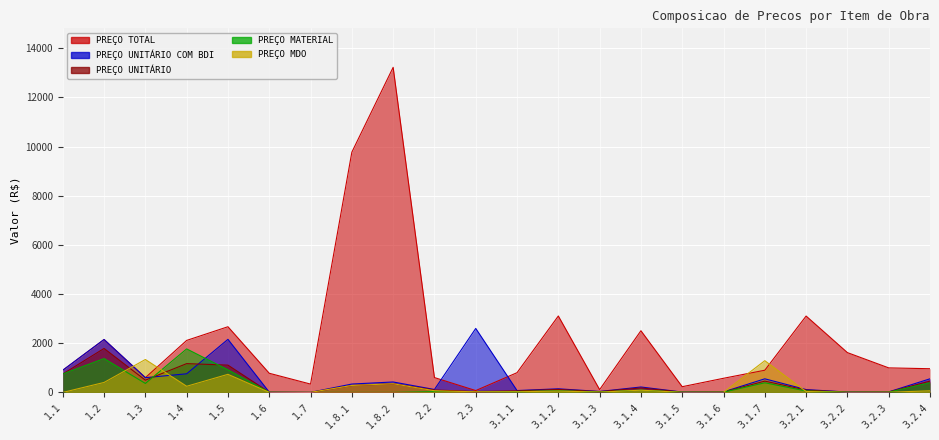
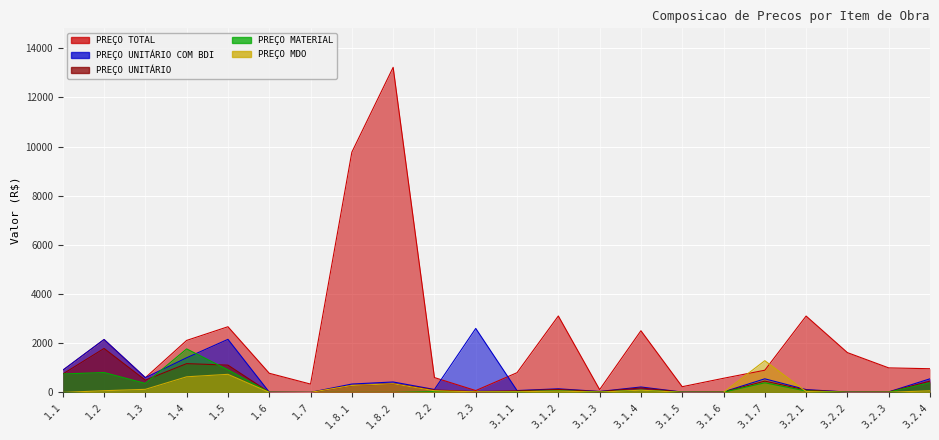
PREÇO MATERIAL, 1.2: 1400 -> 800
PREÇO MDO, 1.2: 400 -> 100
PREÇO MDO, 1.3: 1300 -> 100
PREÇO UNITÁRIO COM BDI, 1.4: 800 -> 1400
PREÇO MDO, 1.4: 300 -> 600
